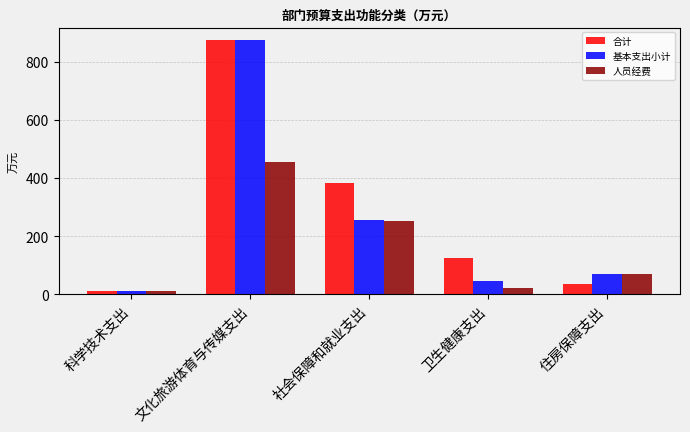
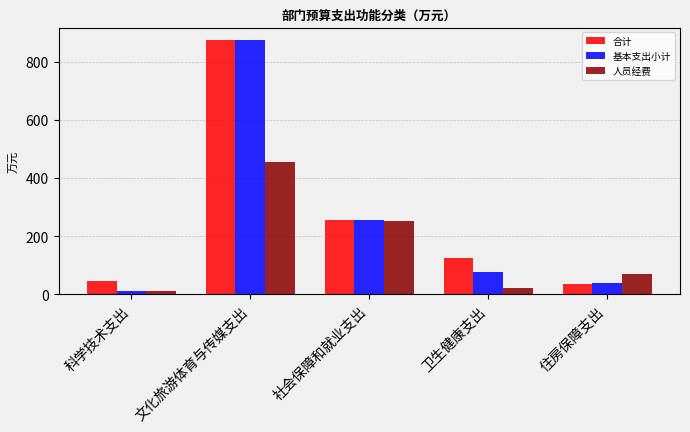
合计, 科学技术支出: 10 -> 50
合计, 社会保障和就业支出: 380 -> 260
基本支出小计, 卫生健康支出: 50 -> 80
基本支出小计, 住房保障支出: 70 -> 40
